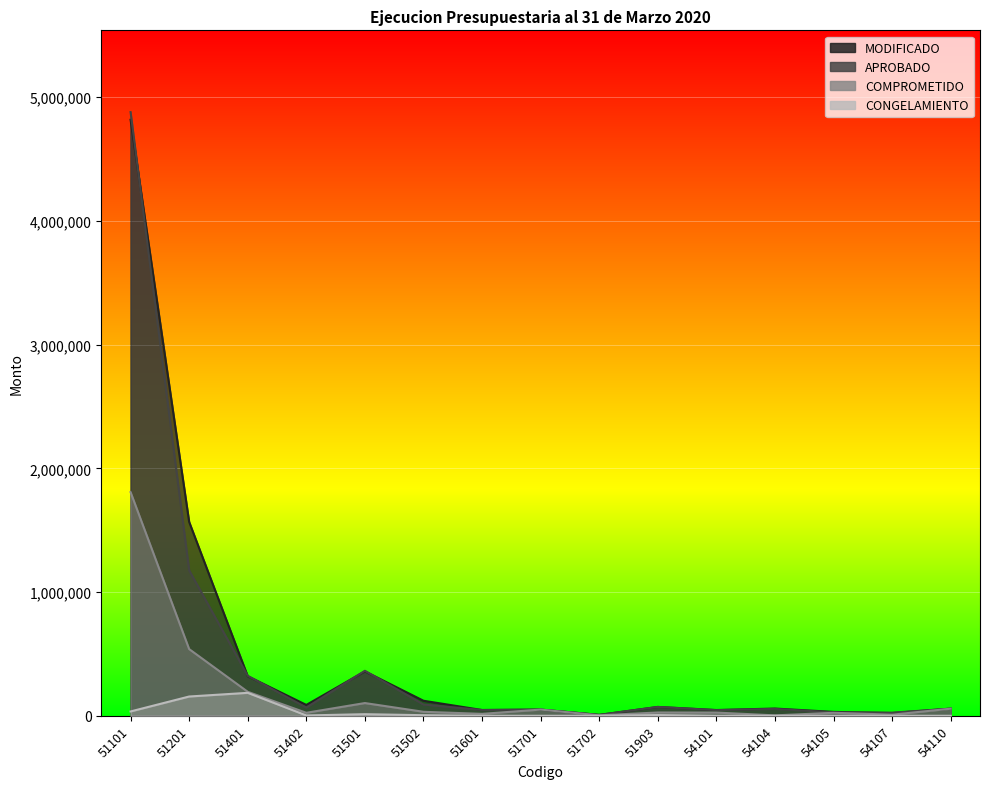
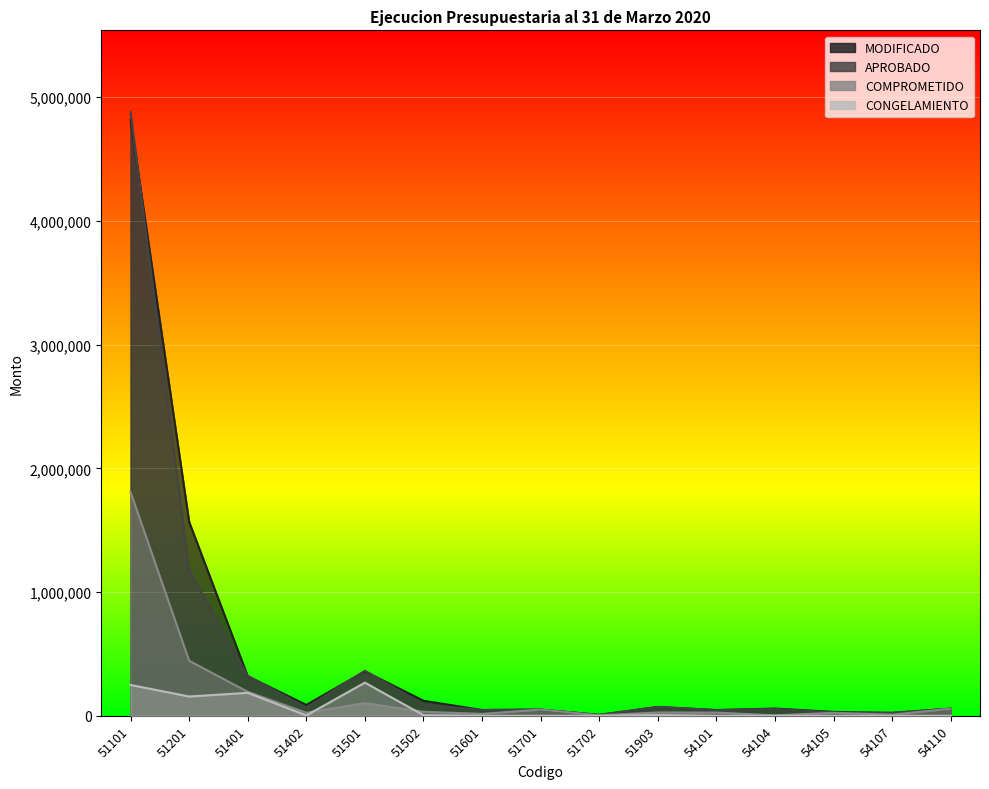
CONGELAMIENTO, 51101: 30,000 -> 250,000
COMPROMETIDO, 51201: 540,000 -> 440,000
CONGELAMIENTO, 51501: 10,000 -> 270,000
